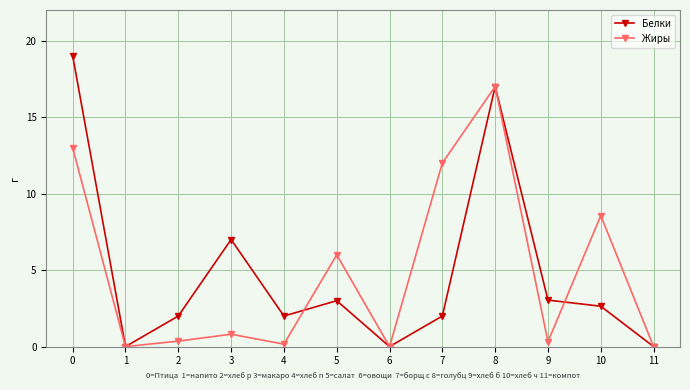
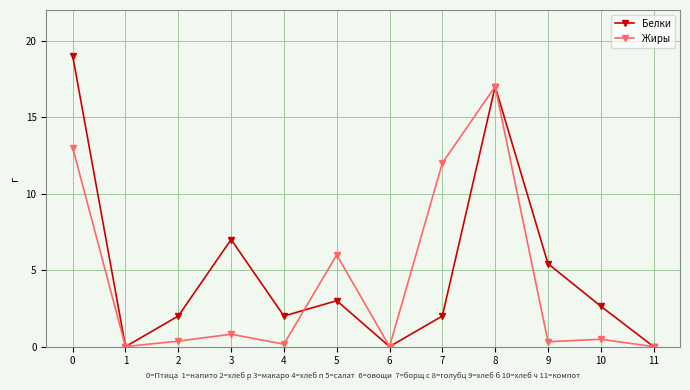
Белки, 9: 3.0 -> 5.4
Жиры, 10: 8.6 -> 0.5
